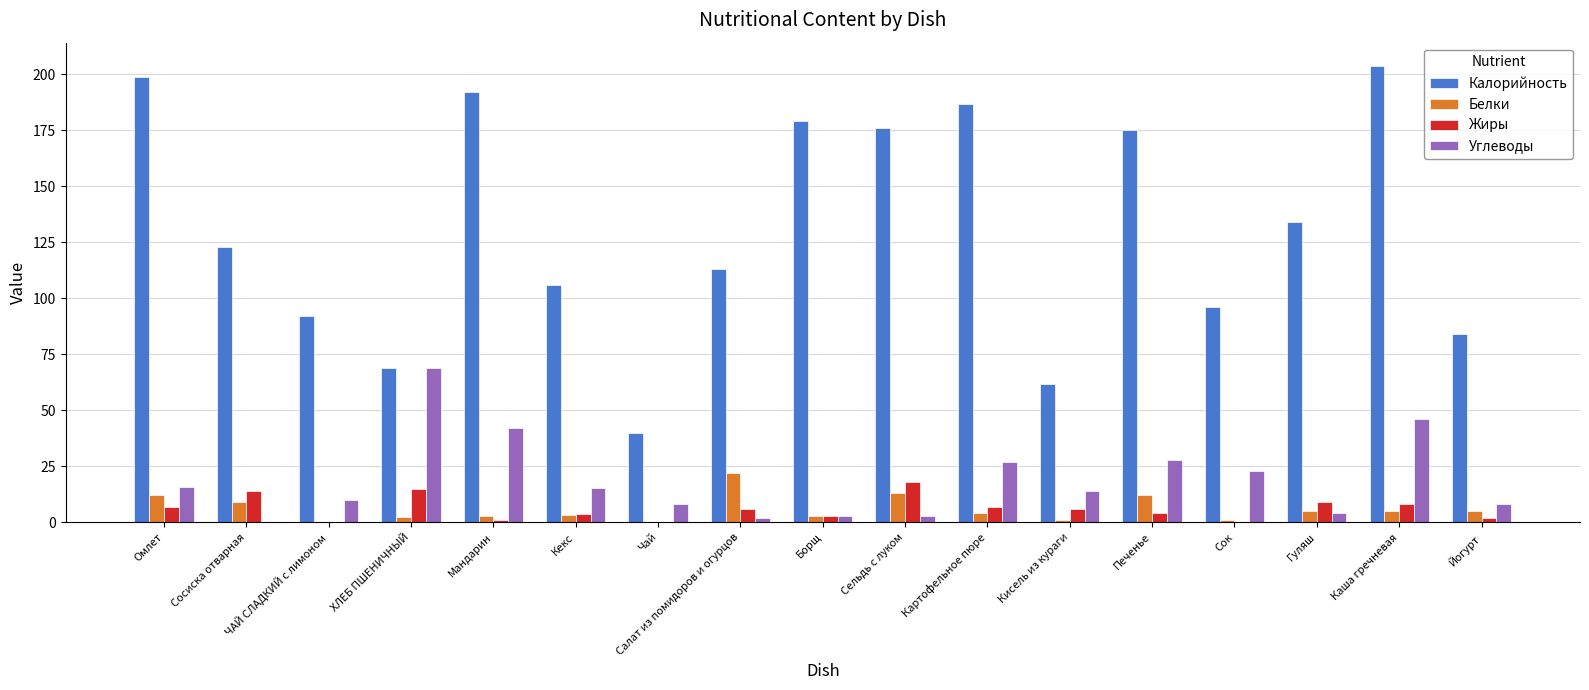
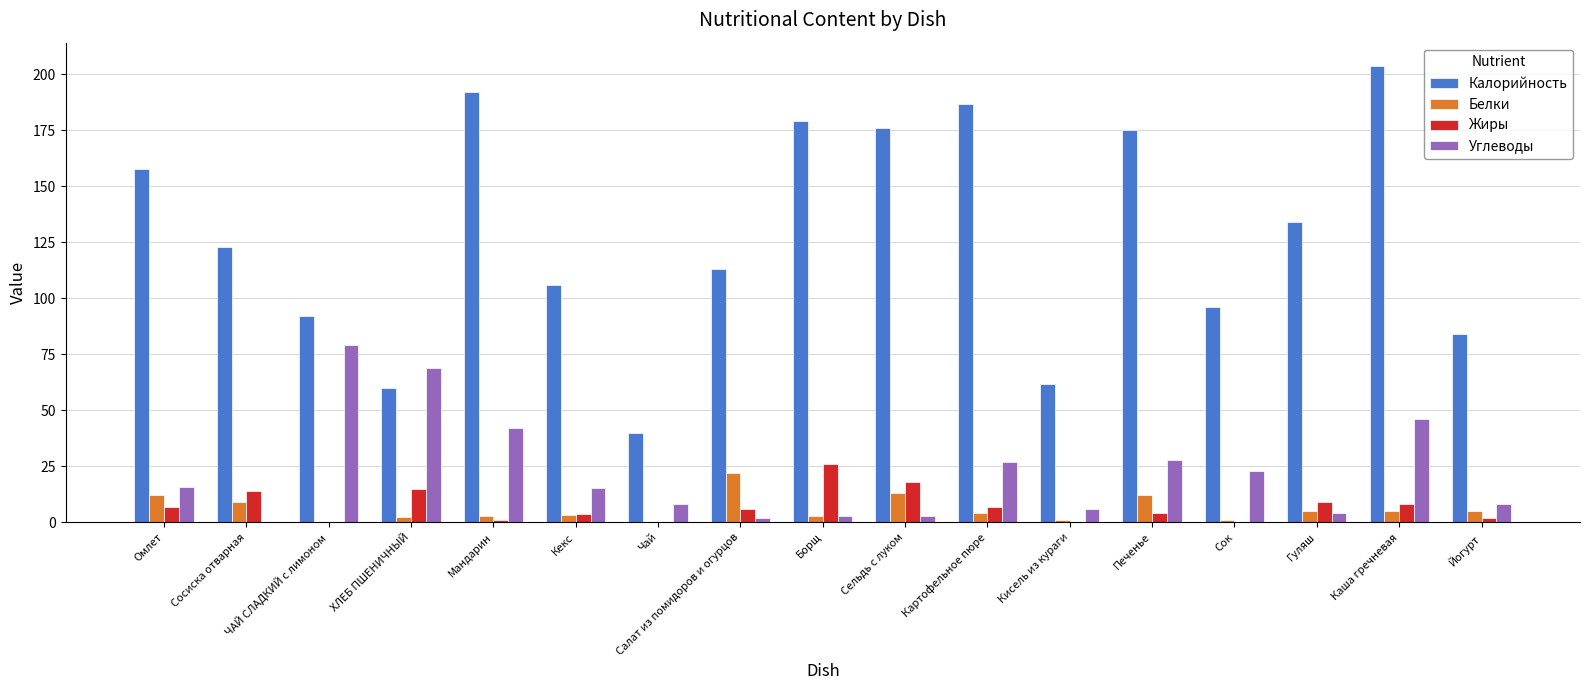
Калорийность, Омлет: 199 -> 158
Углеводы, ЧАЙ СЛАДКИЙ с лимоном: 10 -> 79
Калорийность, ХЛЕБ ПШЕНИЧНЫЙ: 69 -> 60
Жиры, Борщ: 3 -> 26
Жиры, Кисель из кураги: 6 -> 0
Углеводы, Кисель из кураги: 14 -> 6
